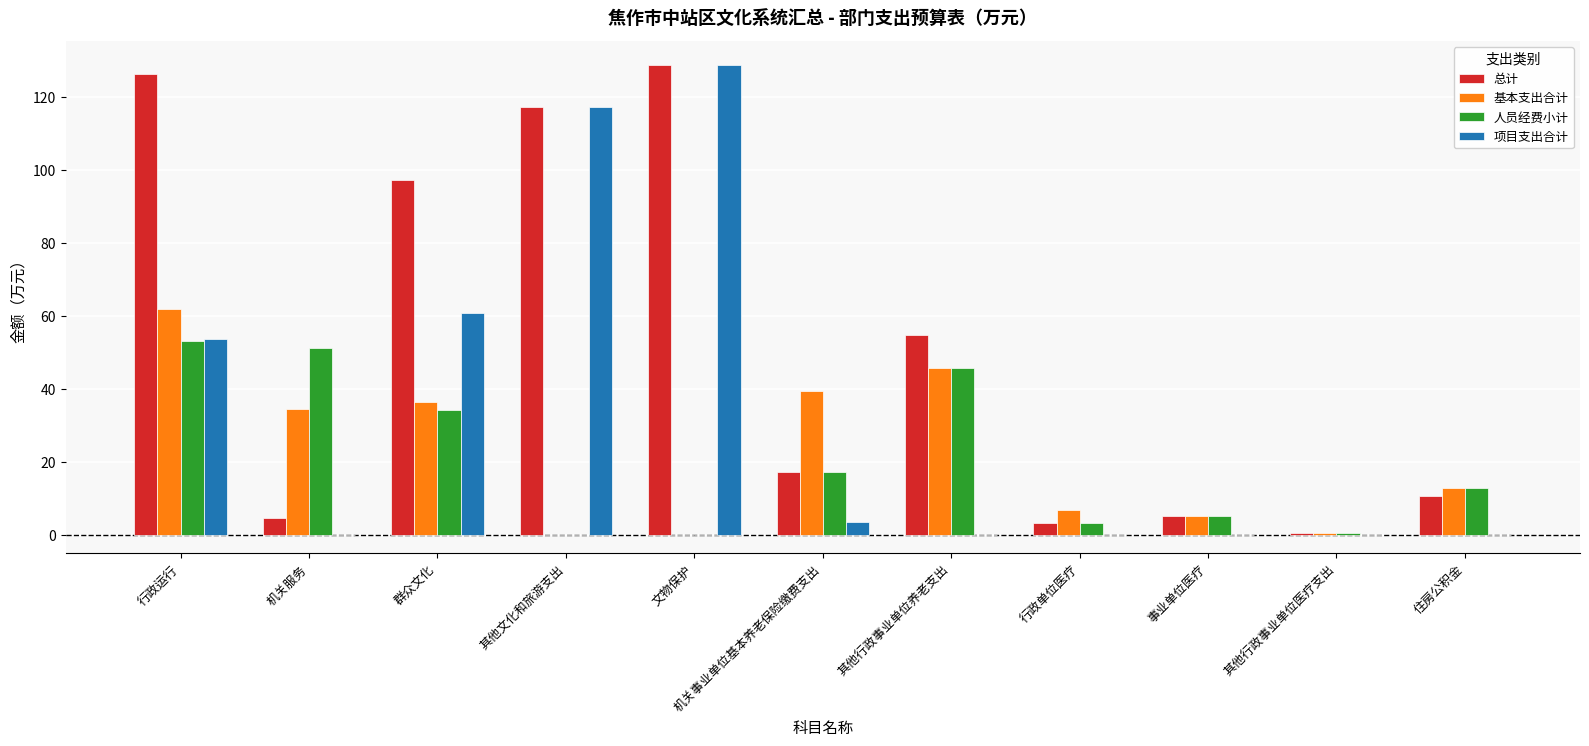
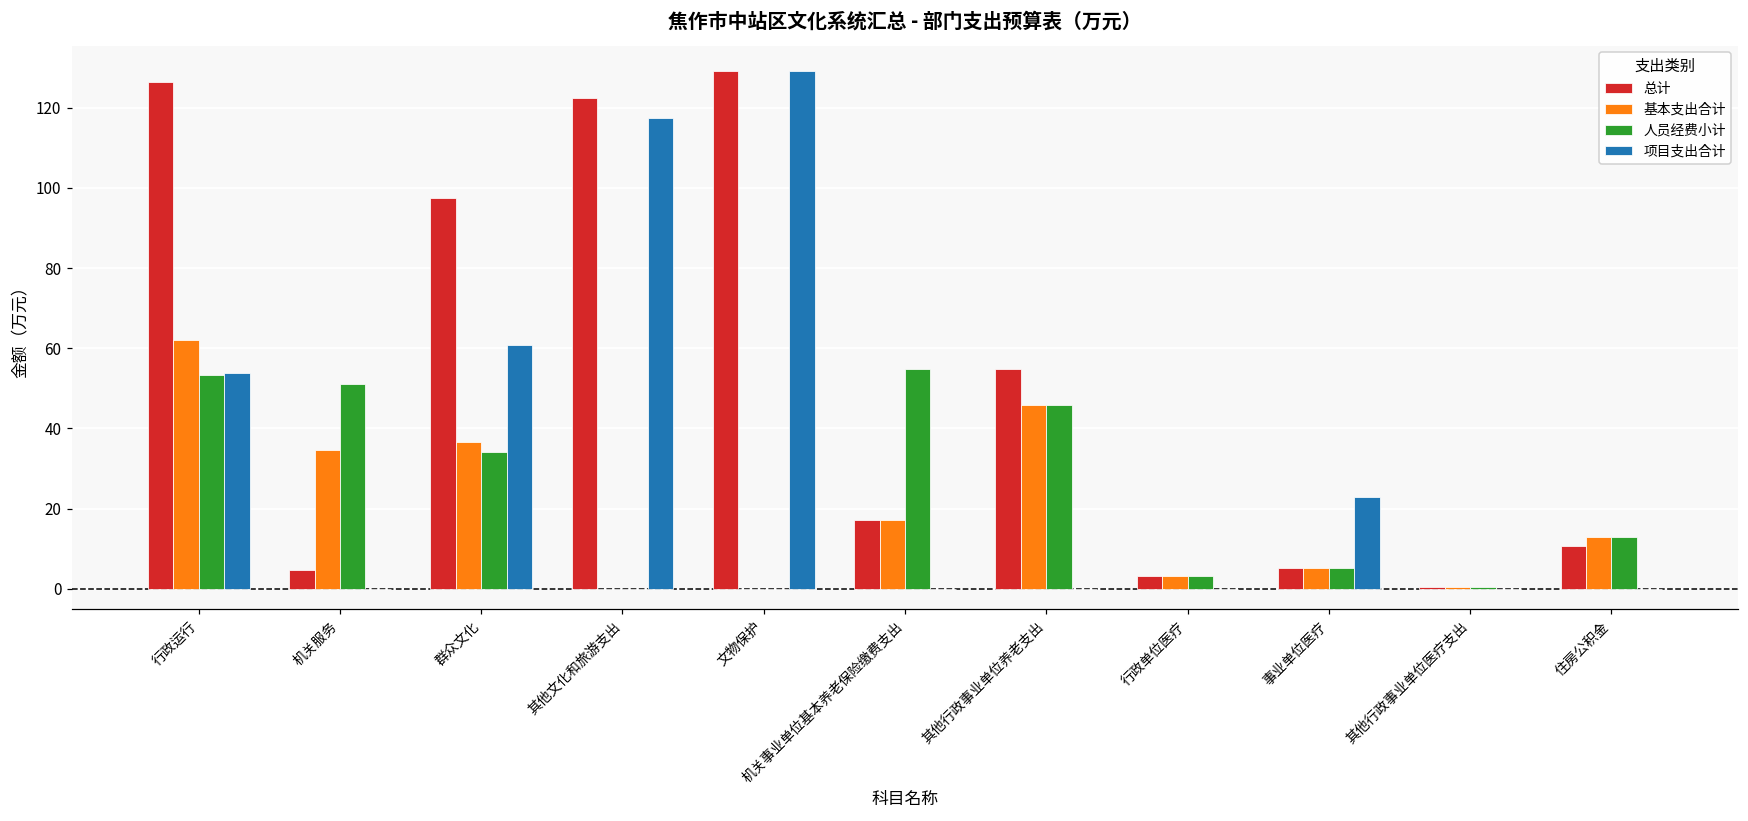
总计, 其他文化和旅游支出: 118 -> 122
基本支出合计, 机关事业单位基本养老保险缴费支出: 39 -> 17
人员经费小计, 机关事业单位基本养老保险缴费支出: 17 -> 55
项目支出合计, 机关事业单位基本养老保险缴费支出: 4 -> 0
基本支出合计, 行政单位医疗: 7 -> 3
项目支出合计, 事业单位医疗: 0 -> 23
